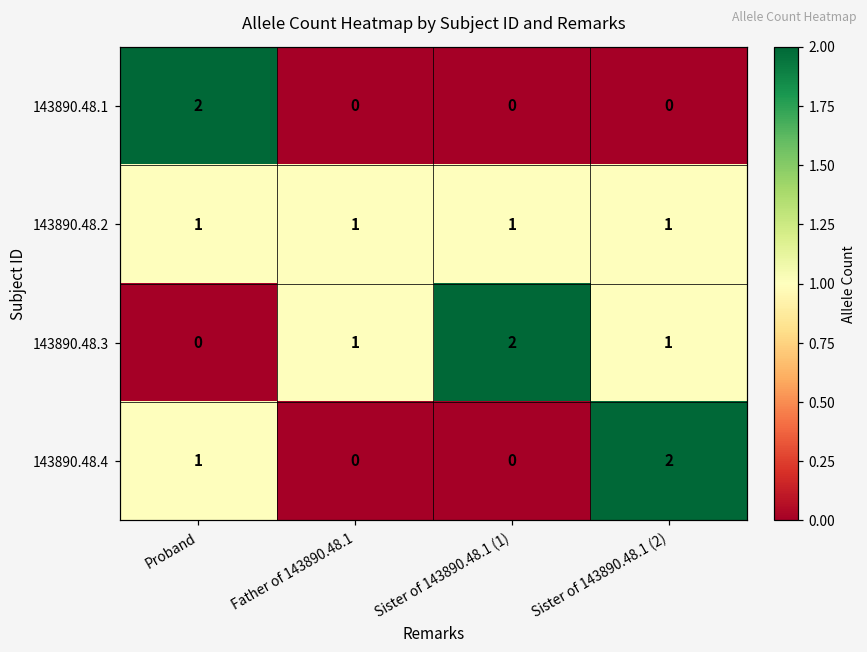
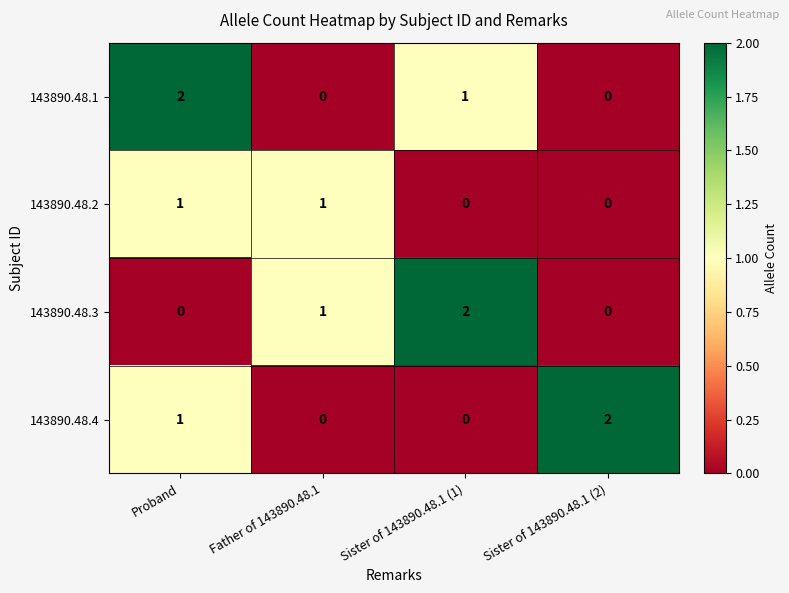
143890.48.1, Sister of 143890.48.1 (1): 0 -> 1
143890.48.2, Sister of 143890.48.1 (1): 1 -> 0
143890.48.2, Sister of 143890.48.1 (2): 1 -> 0
143890.48.3, Sister of 143890.48.1 (2): 1 -> 0
